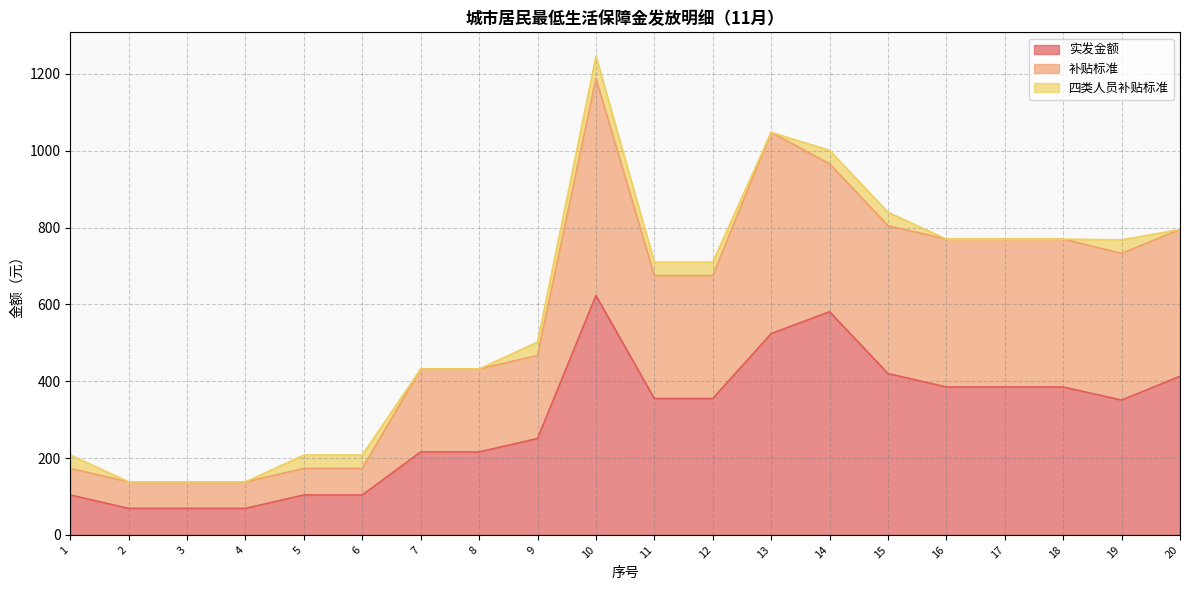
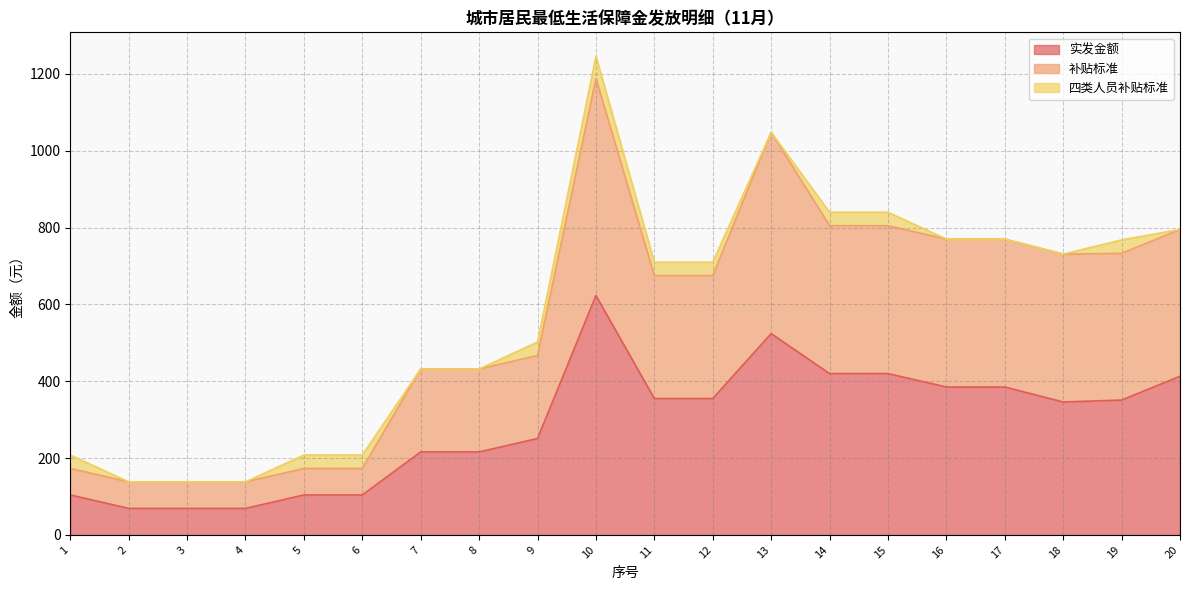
实发金额, 14: 580 -> 420
实发金额, 18: 390 -> 350
